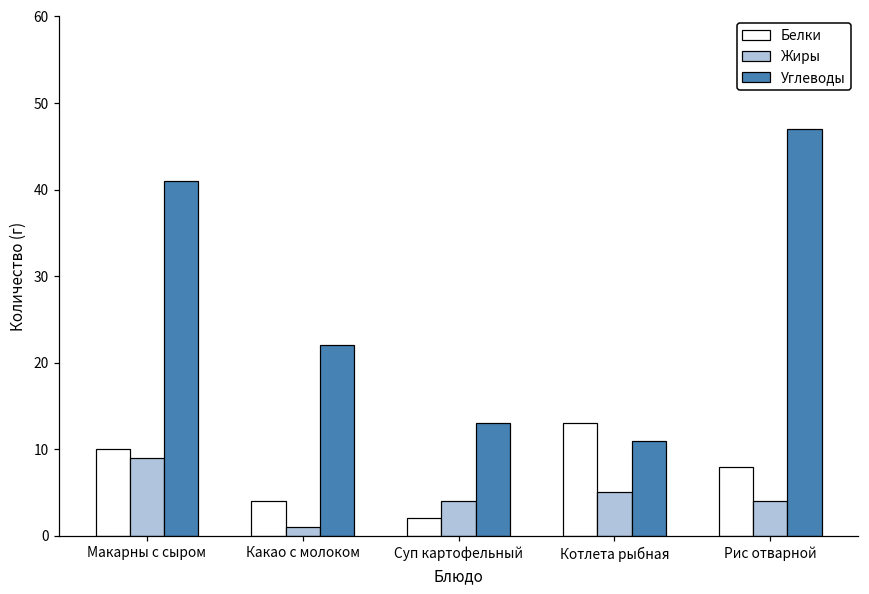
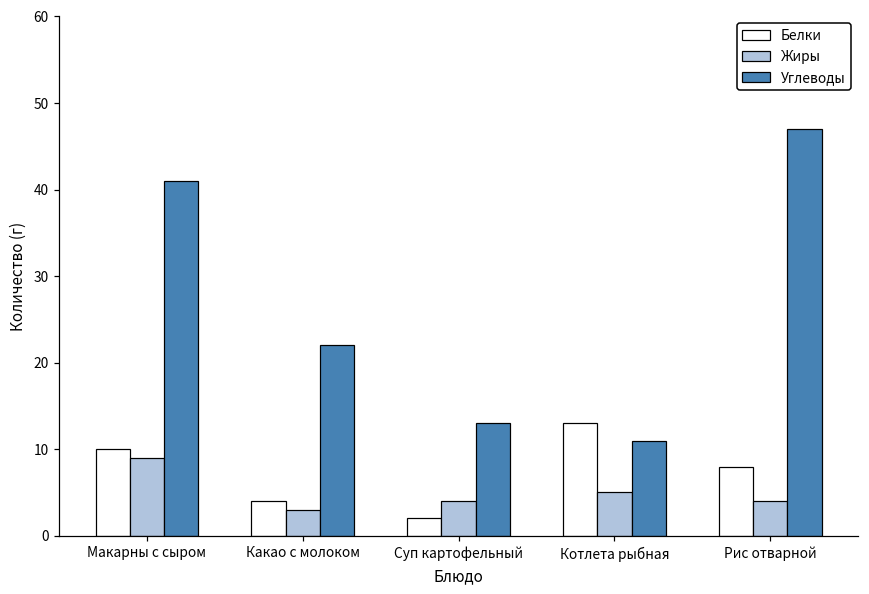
Жиры, Какао с молоком: 1 -> 3
